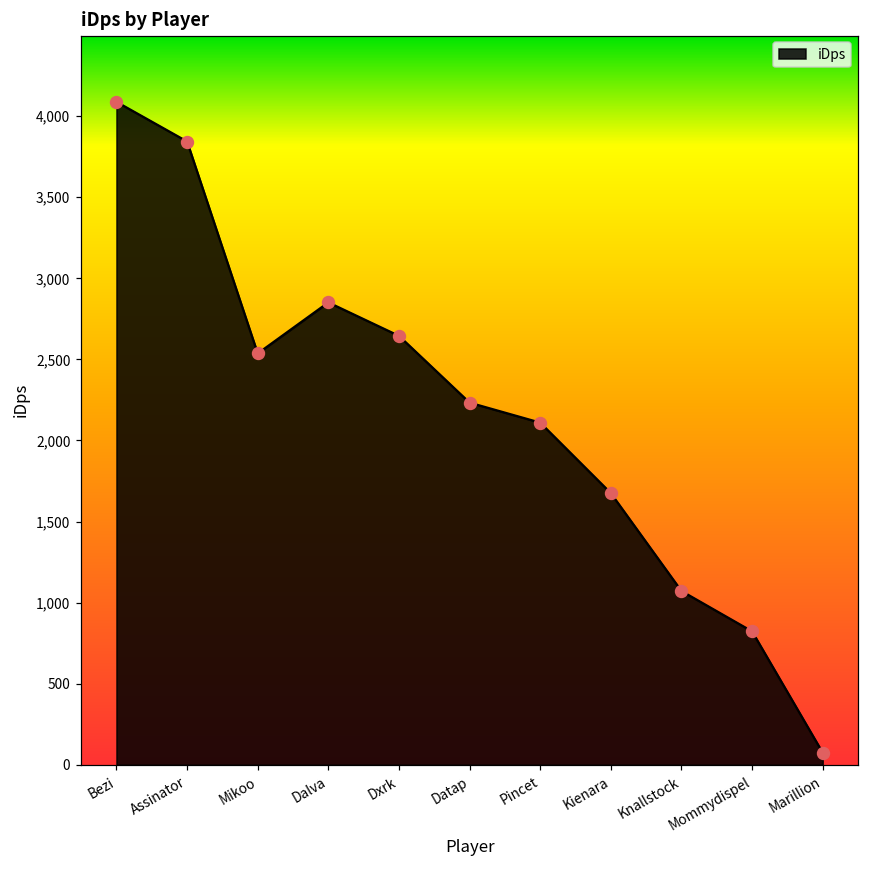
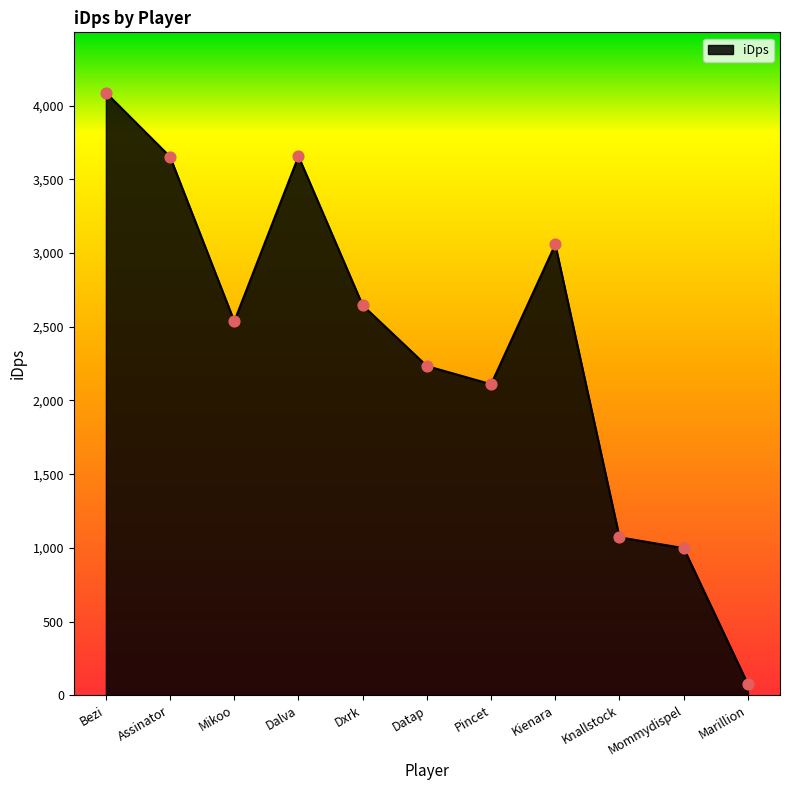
Assinator: 3,840 -> 3,650
Dalva: 2,850 -> 3,660
Kienara: 1,680 -> 3,060
Mommydispel: 820 -> 1,000
